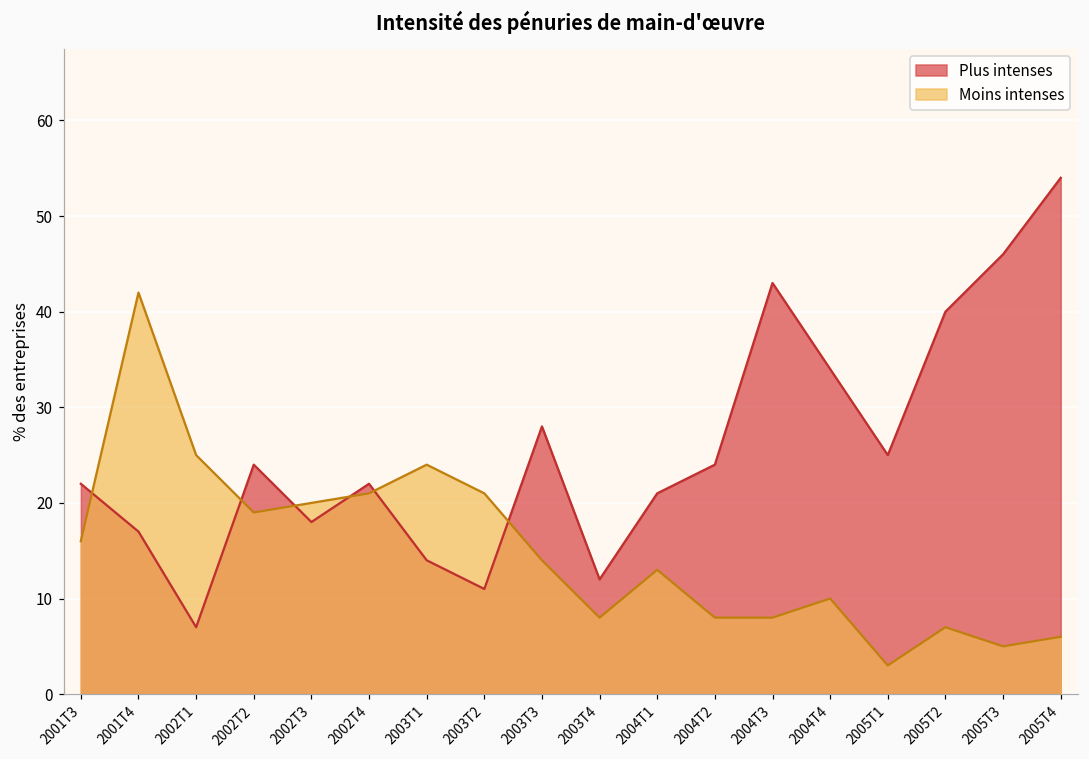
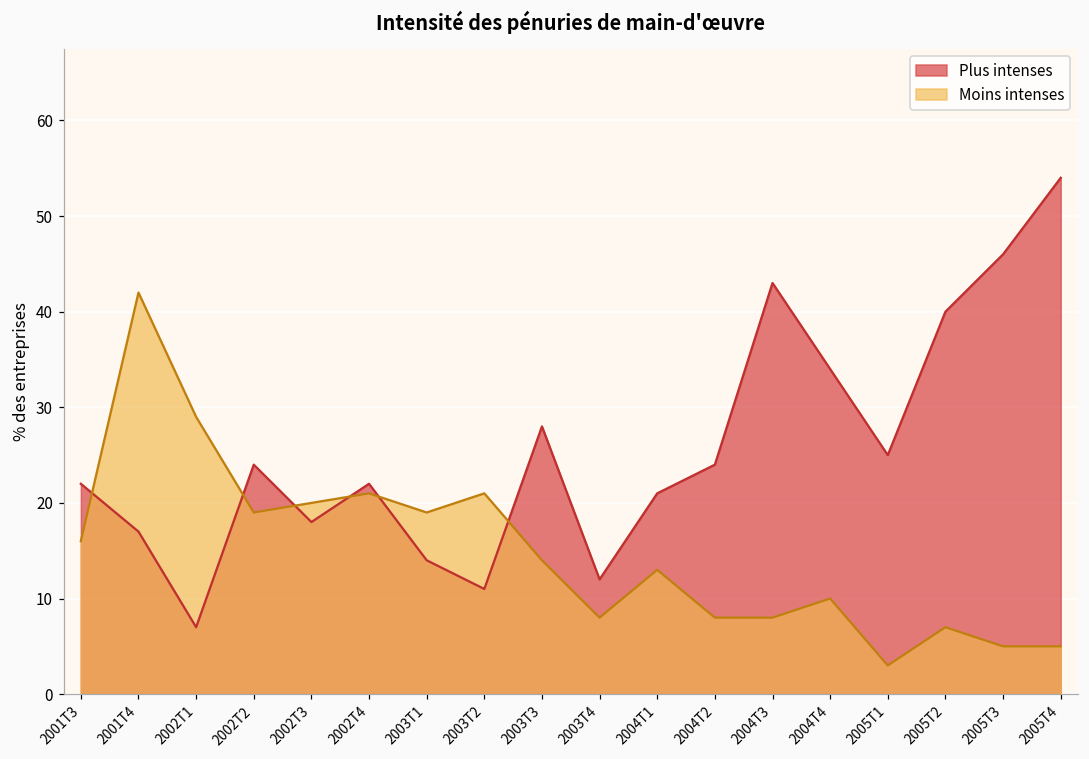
Moins intenses, 2002T1: 25 -> 29
Moins intenses, 2003T1: 24 -> 19
Moins intenses, 2005T4: 6 -> 5
